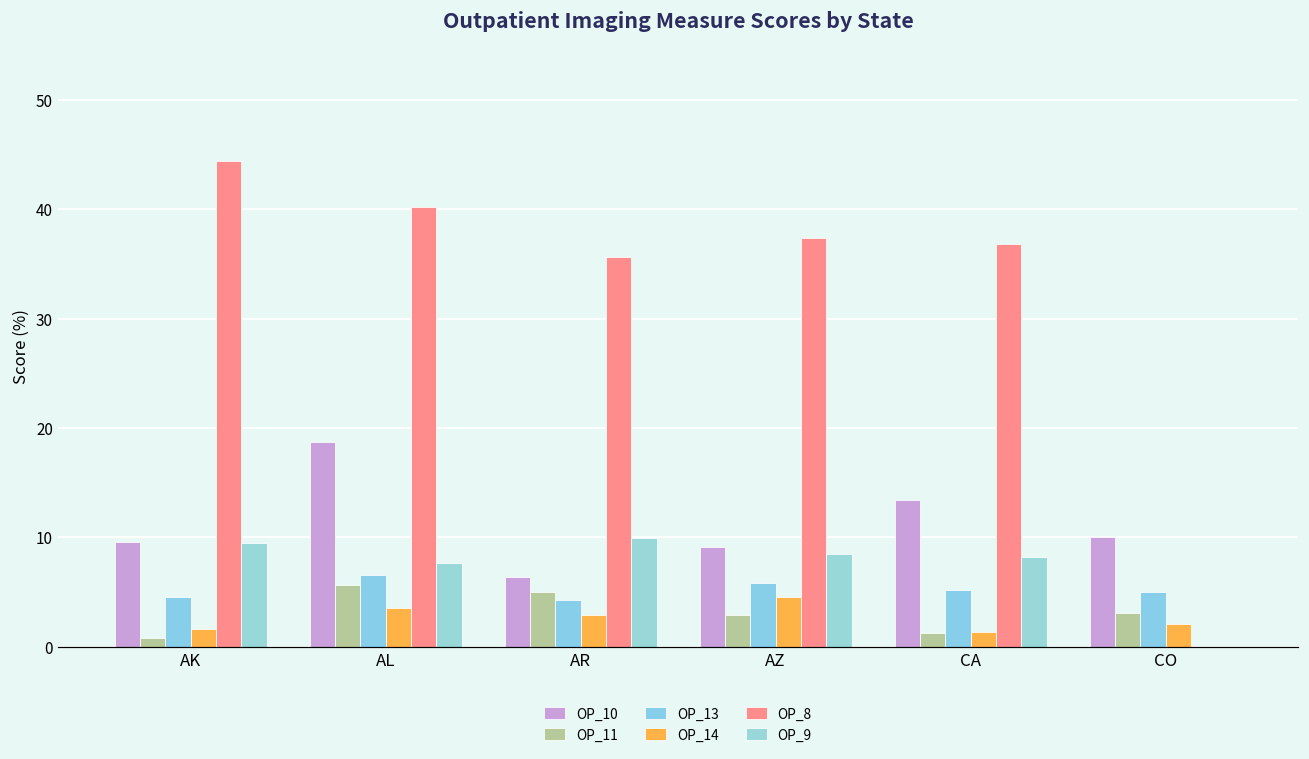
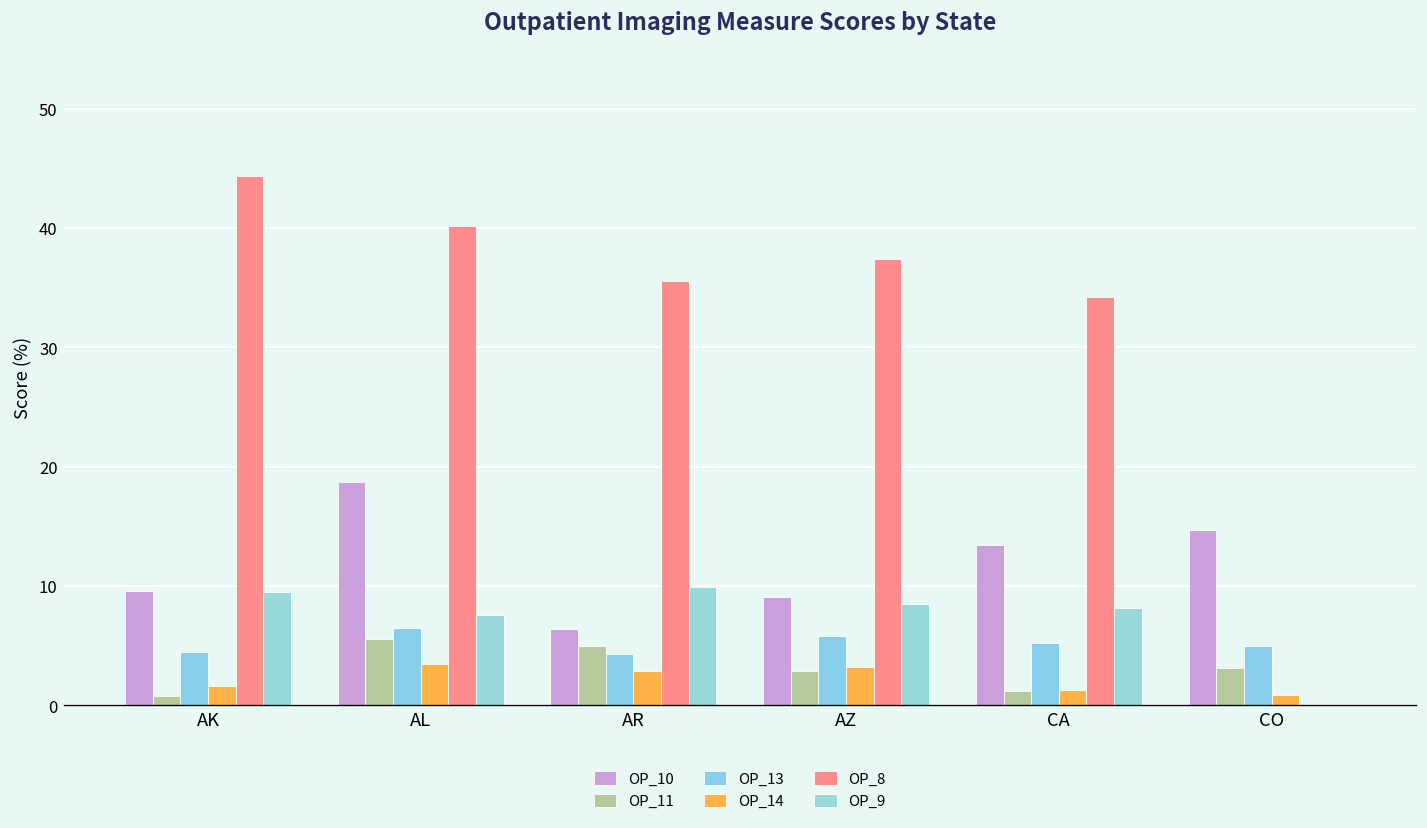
OP_14, AZ: 5 -> 3
OP_8, CA: 37 -> 34
OP_10, CO: 10 -> 15
OP_14, CO: 2 -> 1
